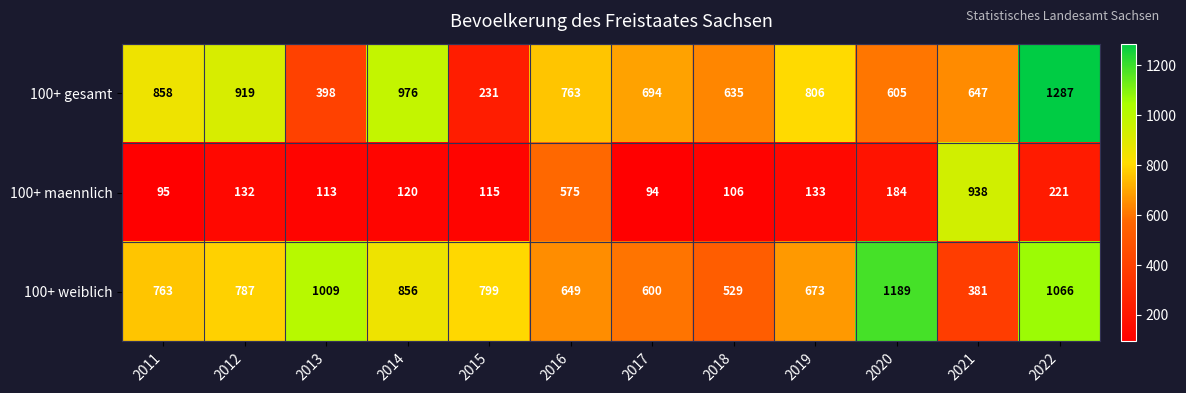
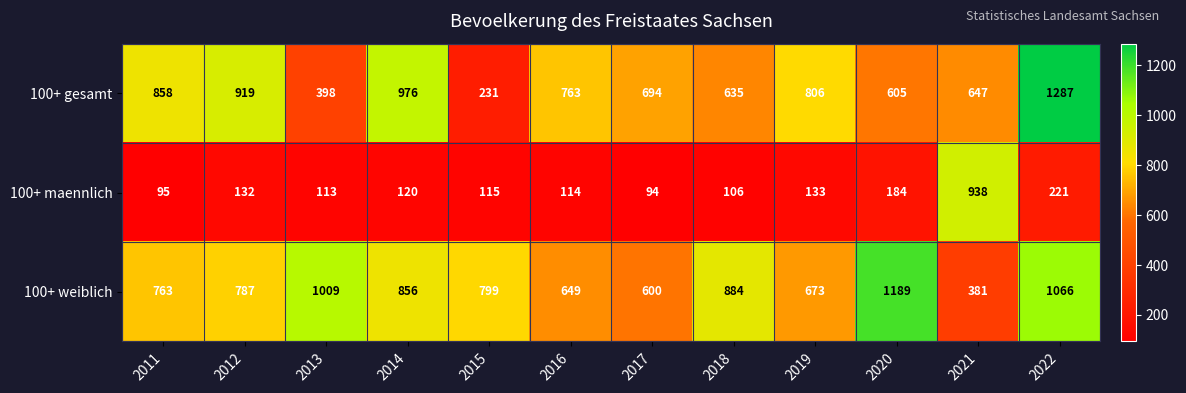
100+ maennlich, 2016: 575 -> 114
100+ weiblich, 2018: 529 -> 884
